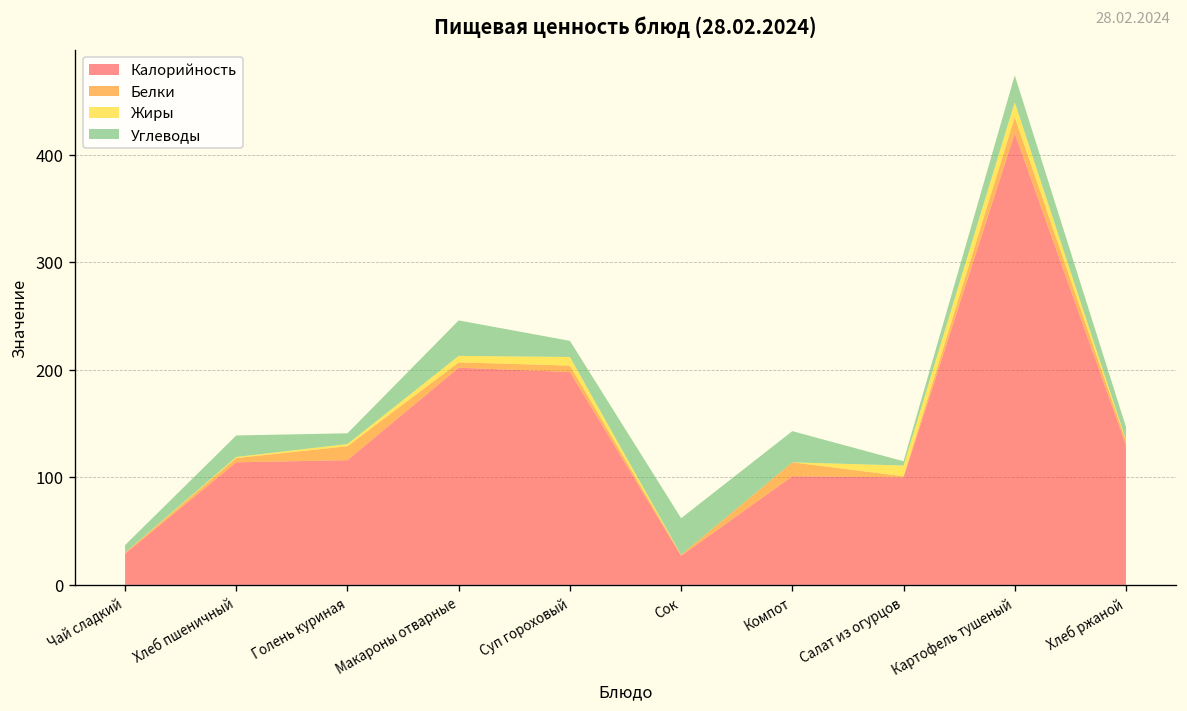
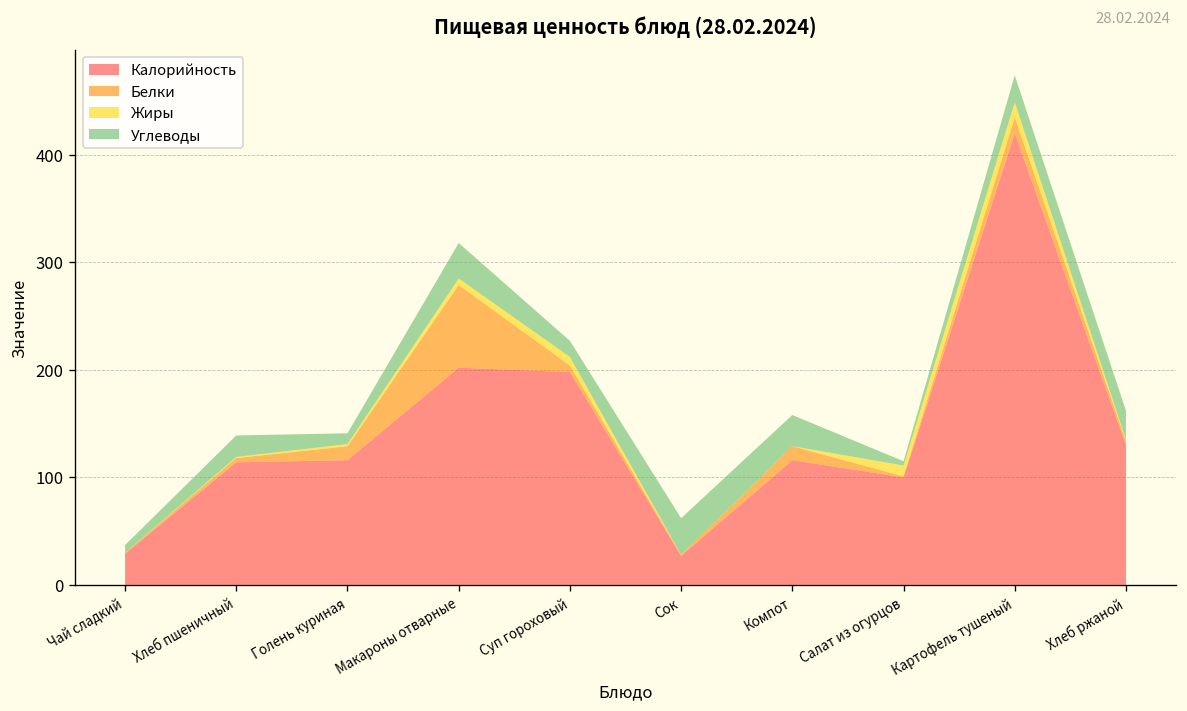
Белки, Макароны отварные: 10 -> 80
Калорийность, Компот: 100 -> 120
Углеводы, Хлеб ржаной: 10 -> 30
